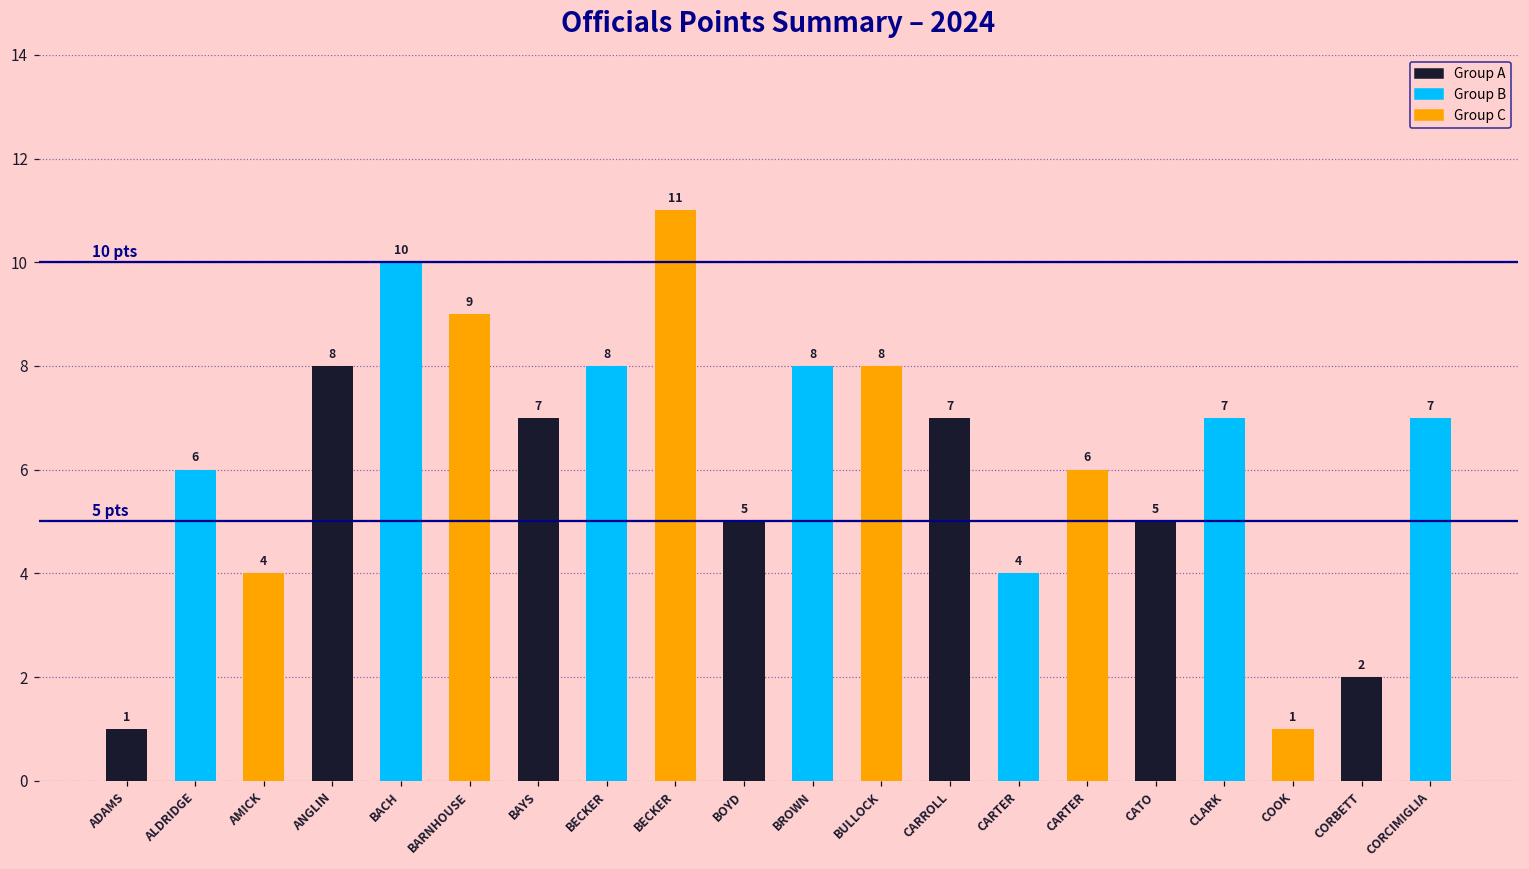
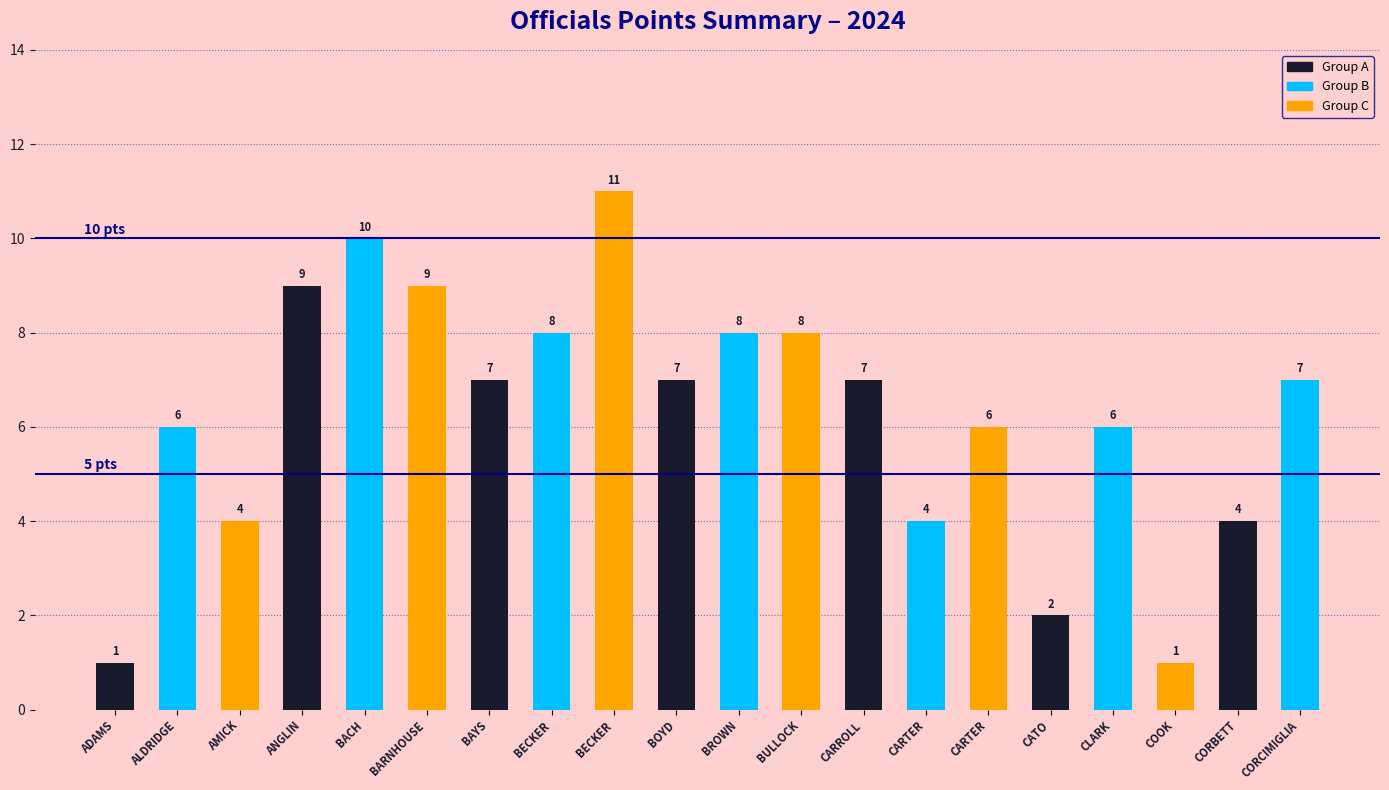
ANGLIN: 8 -> 9
BOYD: 5 -> 7
CATO: 5 -> 2
CLARK: 7 -> 6
CORBETT: 2 -> 4
